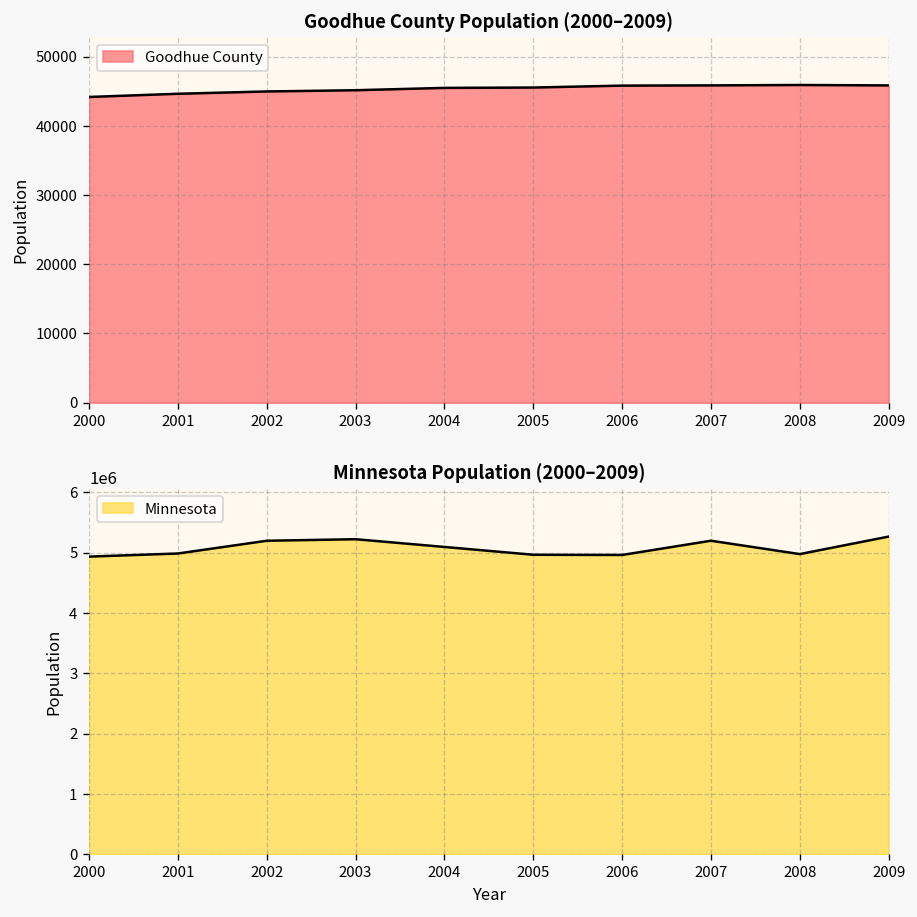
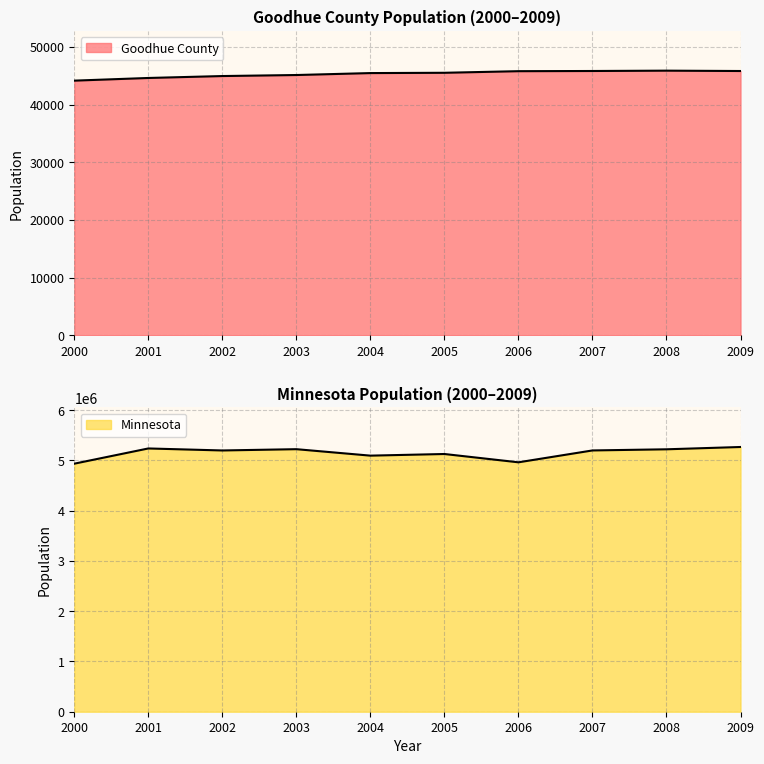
Minnesota Population (2000–2009), 2001: 5000000 -> 5200000
Minnesota Population (2000–2009), 2005: 5000000 -> 5100000
Minnesota Population (2000–2009), 2008: 5000000 -> 5200000
